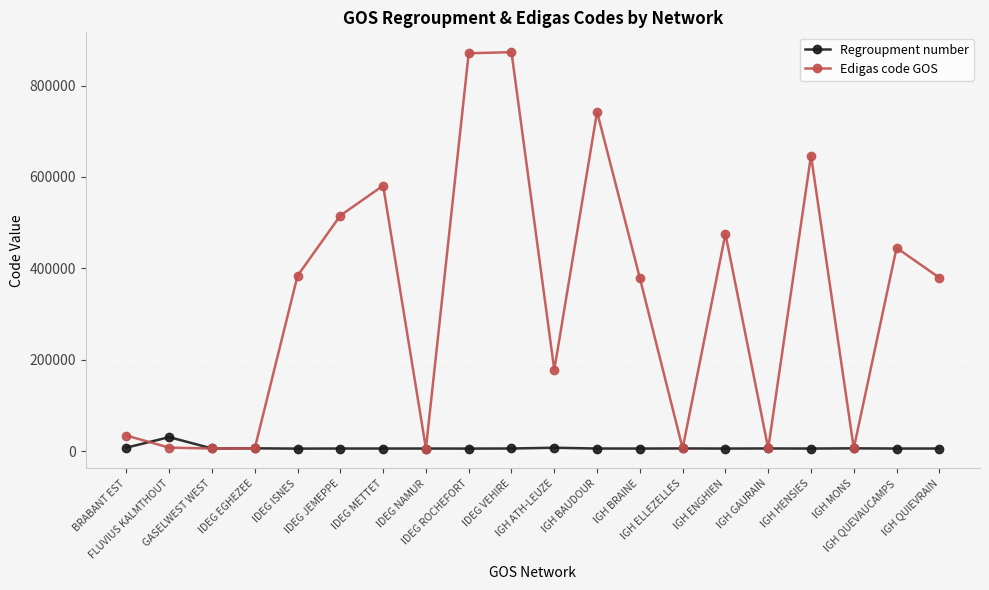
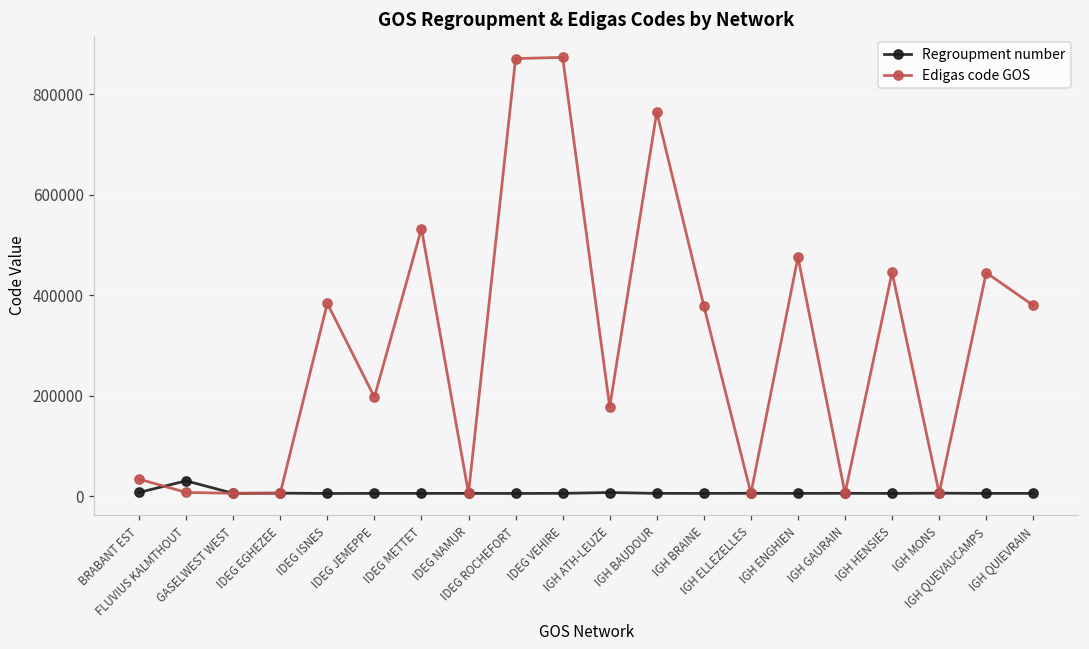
Edigas code GOS, IDEG JEMEPPE: 520000 -> 200000
Edigas code GOS, IDEG METTET: 580000 -> 530000
Edigas code GOS, IGH BAUDOUR: 740000 -> 760000
Edigas code GOS, IGH HENSIES: 650000 -> 450000
